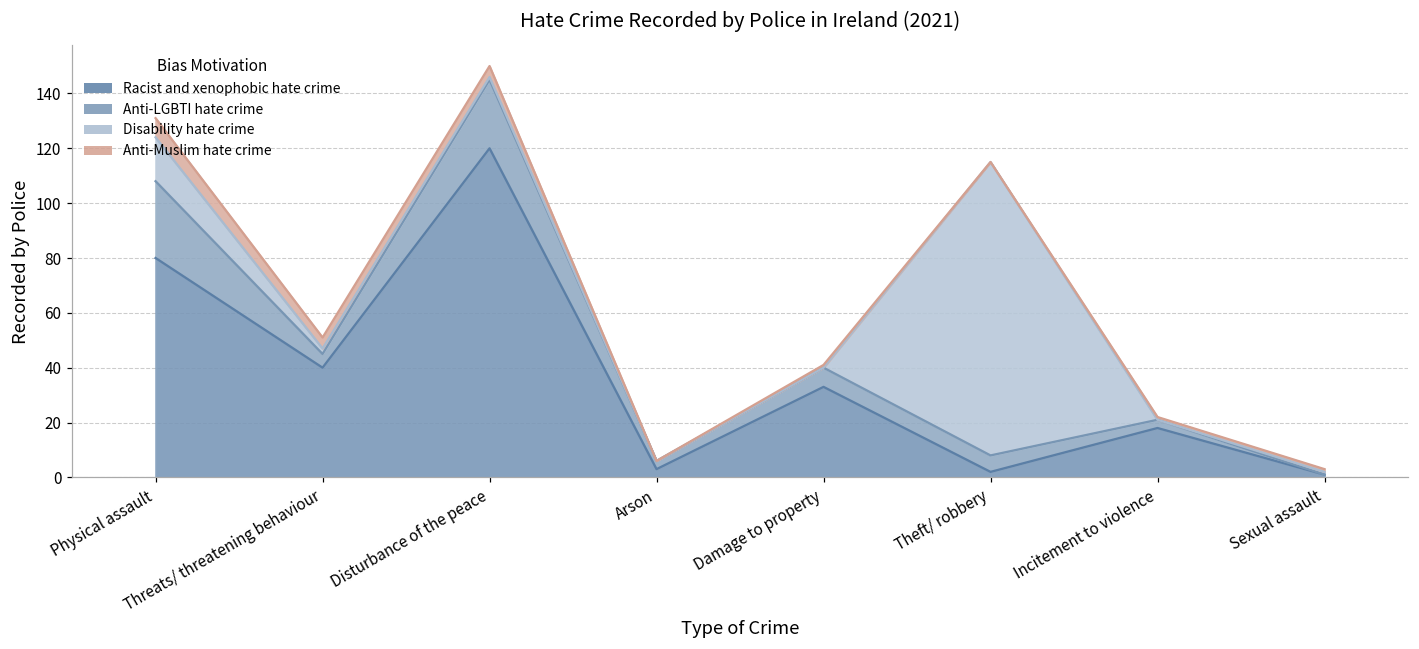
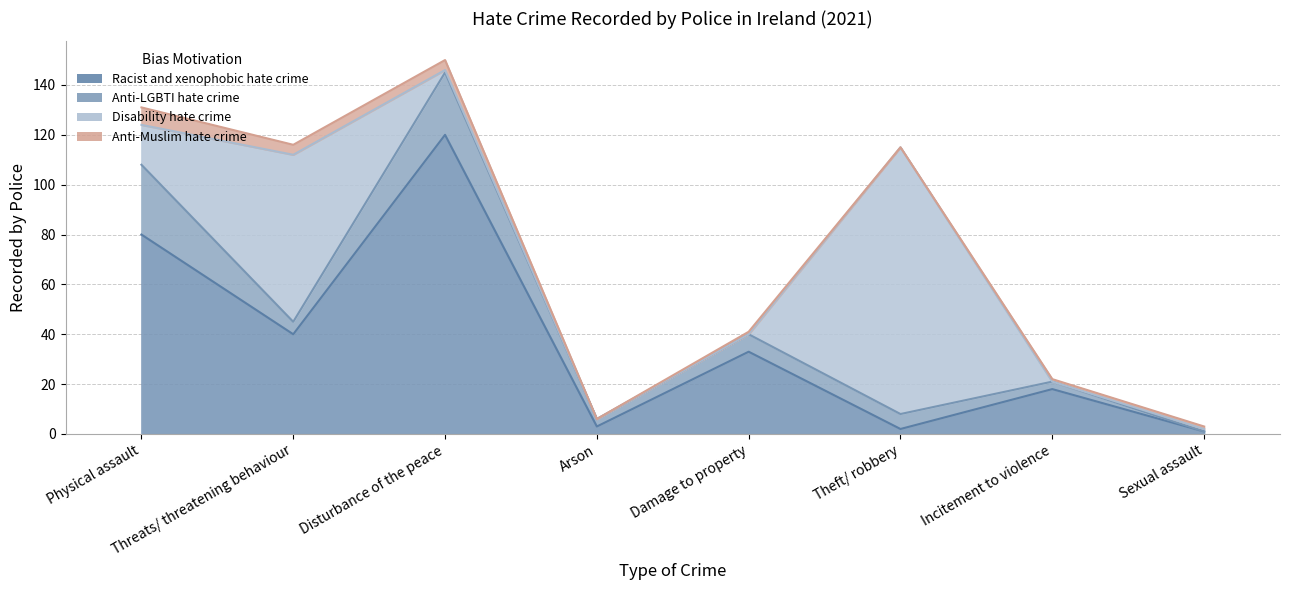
Disability hate crime, Threats/ threatening behaviour: 2 -> 67
